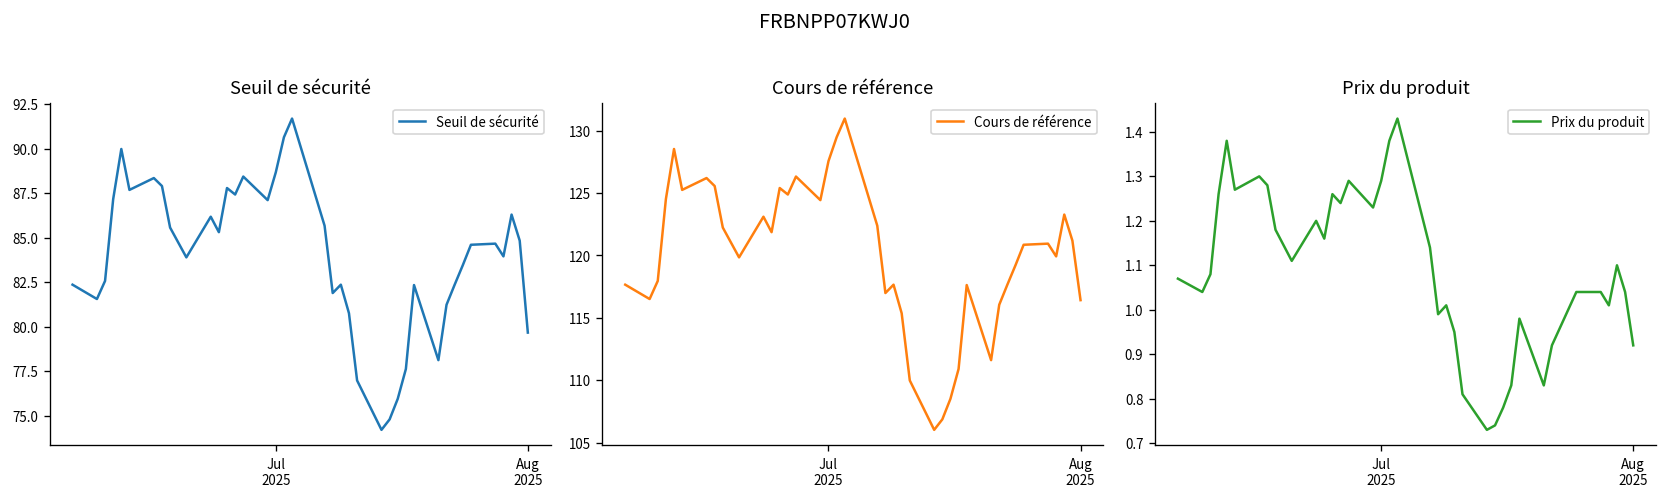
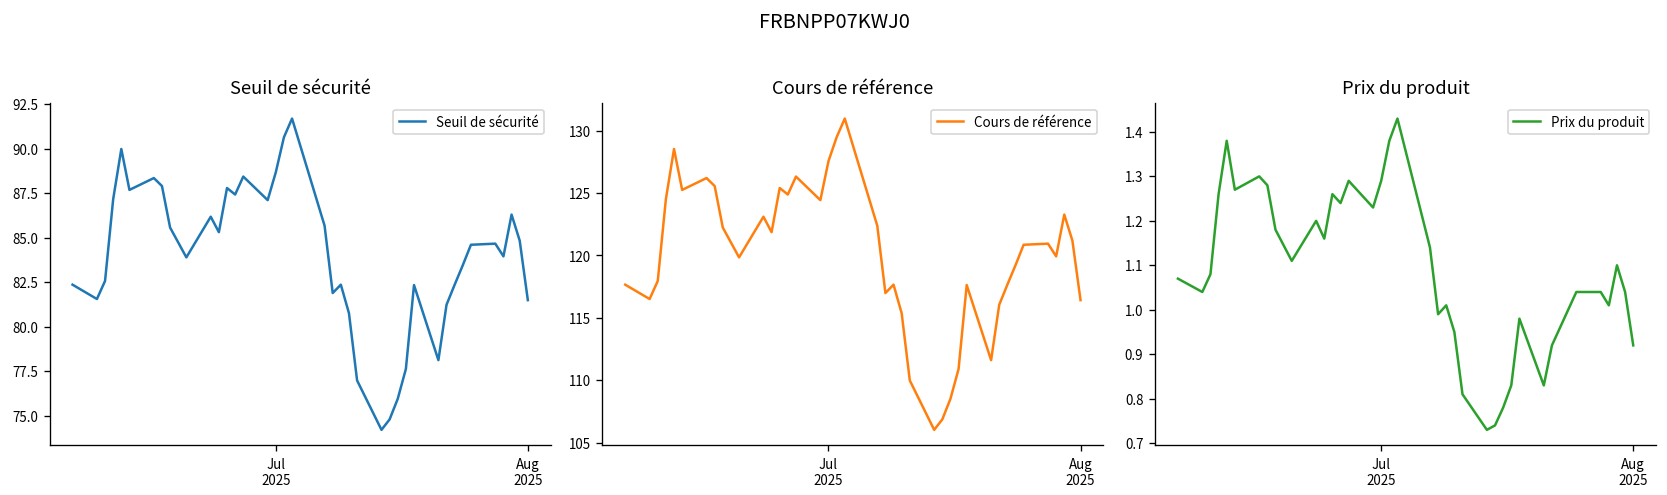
Seuil de sécurité, Aug 2025: 79.7 -> 81.5
